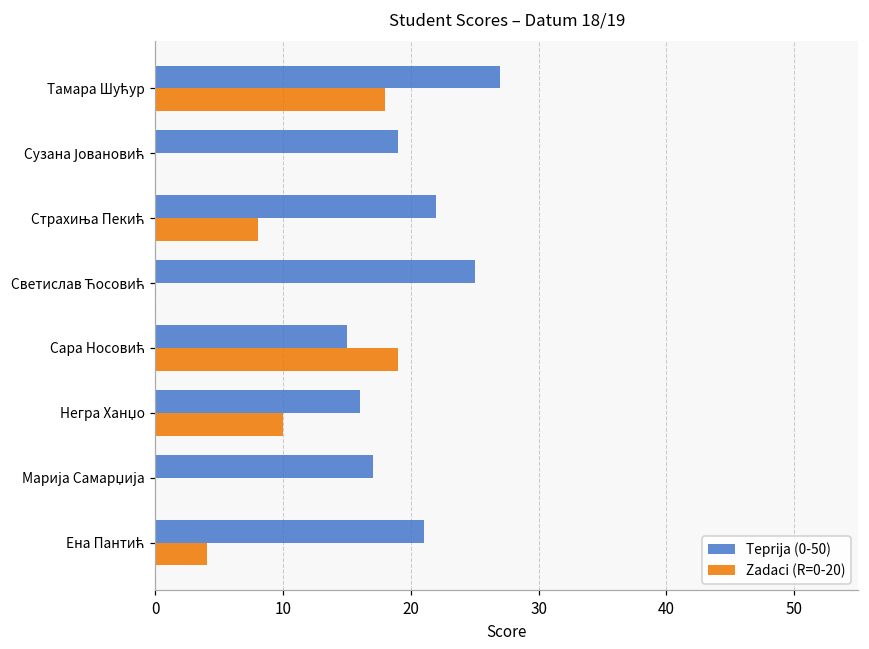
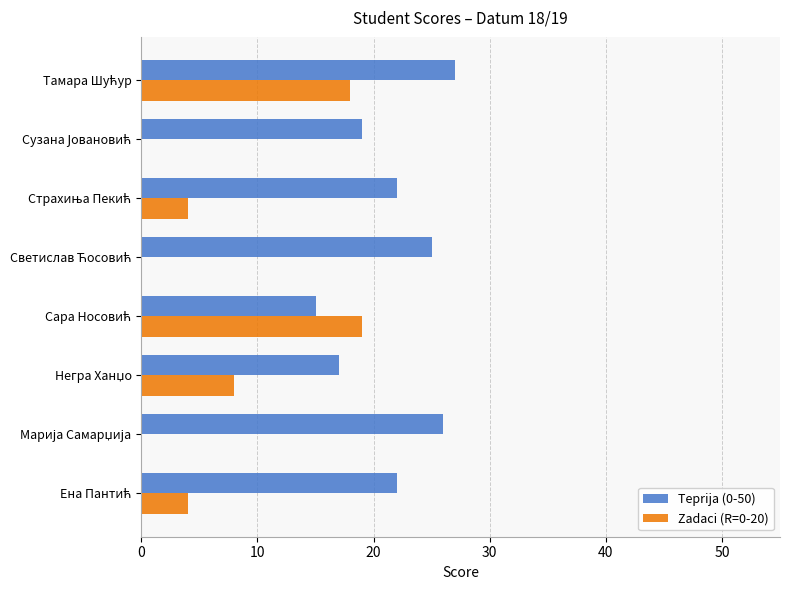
Zadaci (R=0-20), Страхиња Пекић: 8 -> 4
Teprija (0-50), Негра Ханџо: 16 -> 17
Zadaci (R=0-20), Негра Ханџо: 10 -> 8
Teprija (0-50), Марија Самарџија: 17 -> 26
Teprija (0-50), Ена Пантић: 21 -> 22
